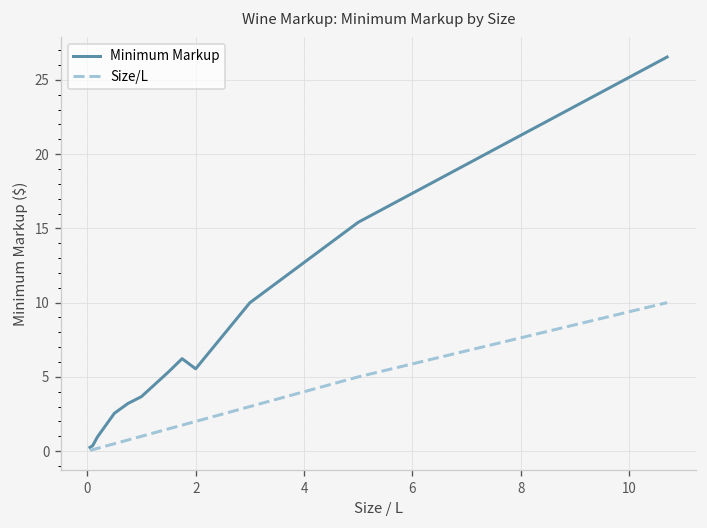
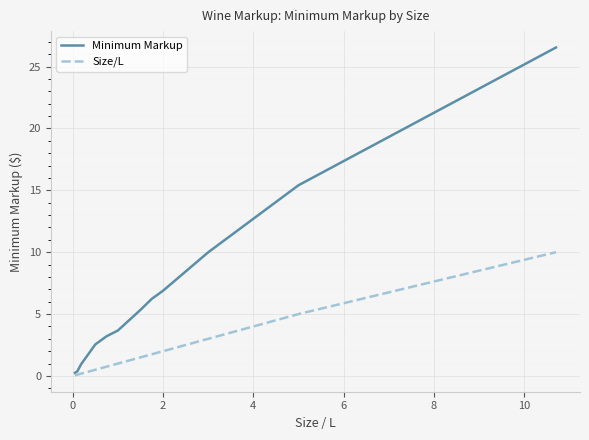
Minimum Markup, 2: 5.5 -> 6.9
